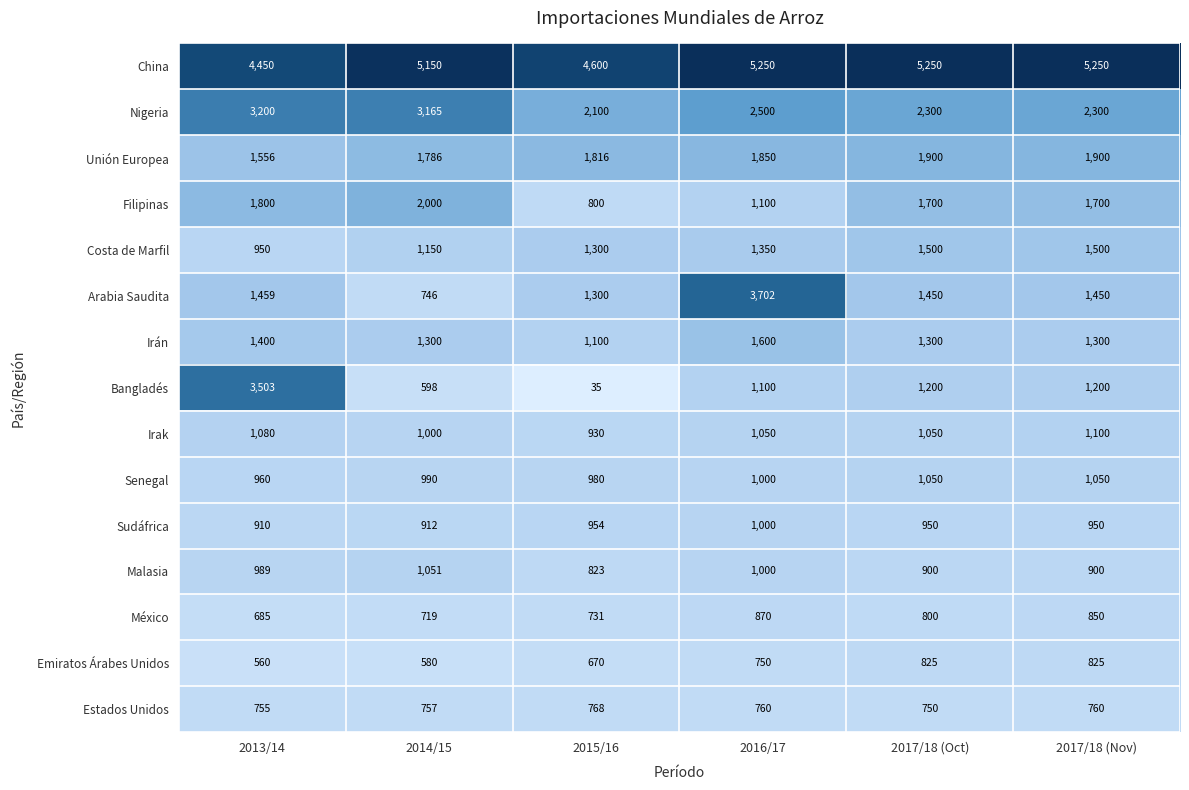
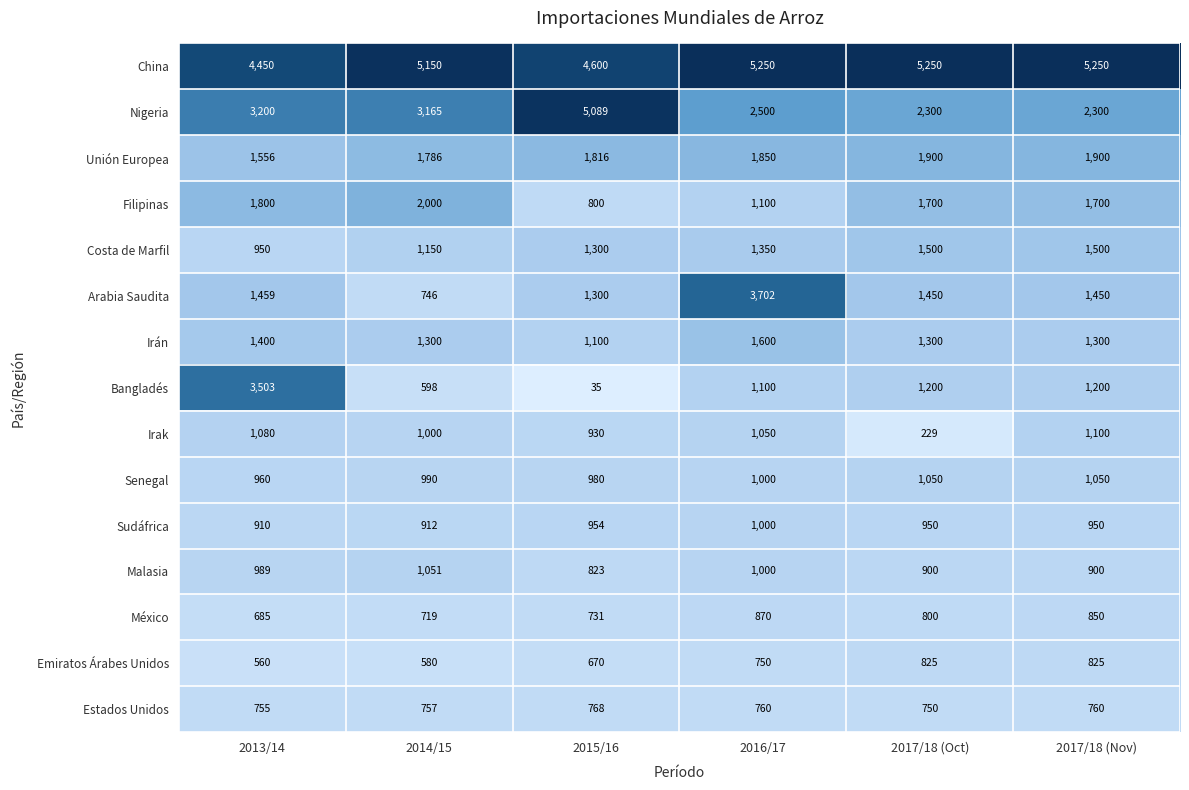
Nigeria, 2015/16: 2,100 -> 5,089
Irak, 2017/18 (Oct): 1,050 -> 229
